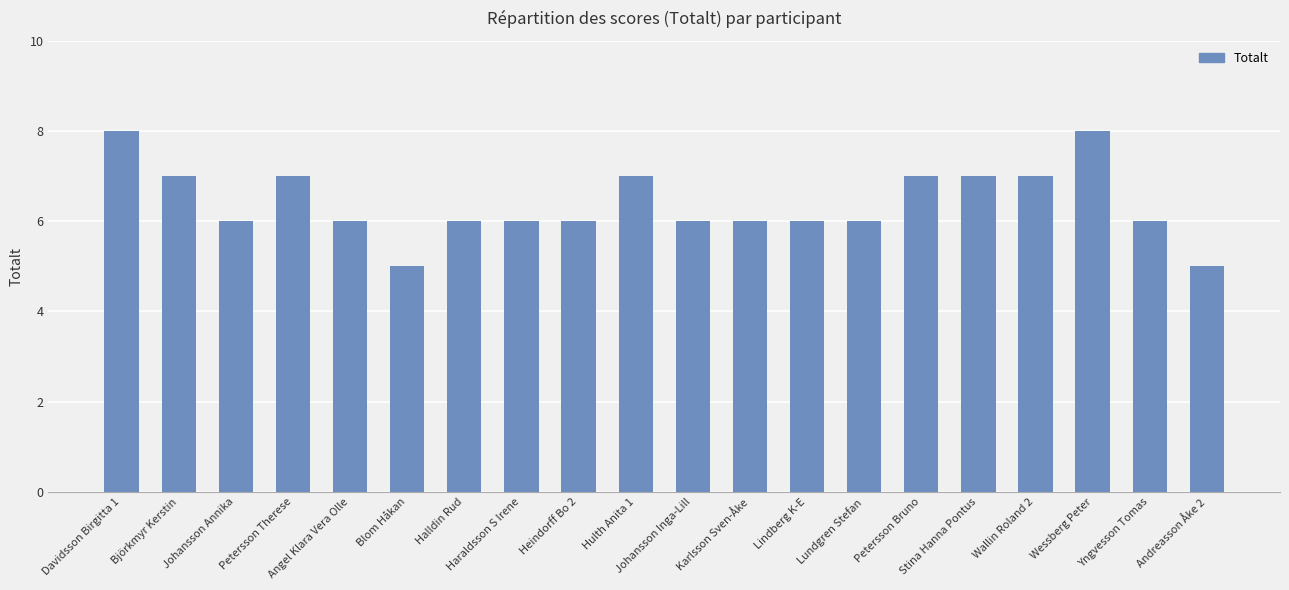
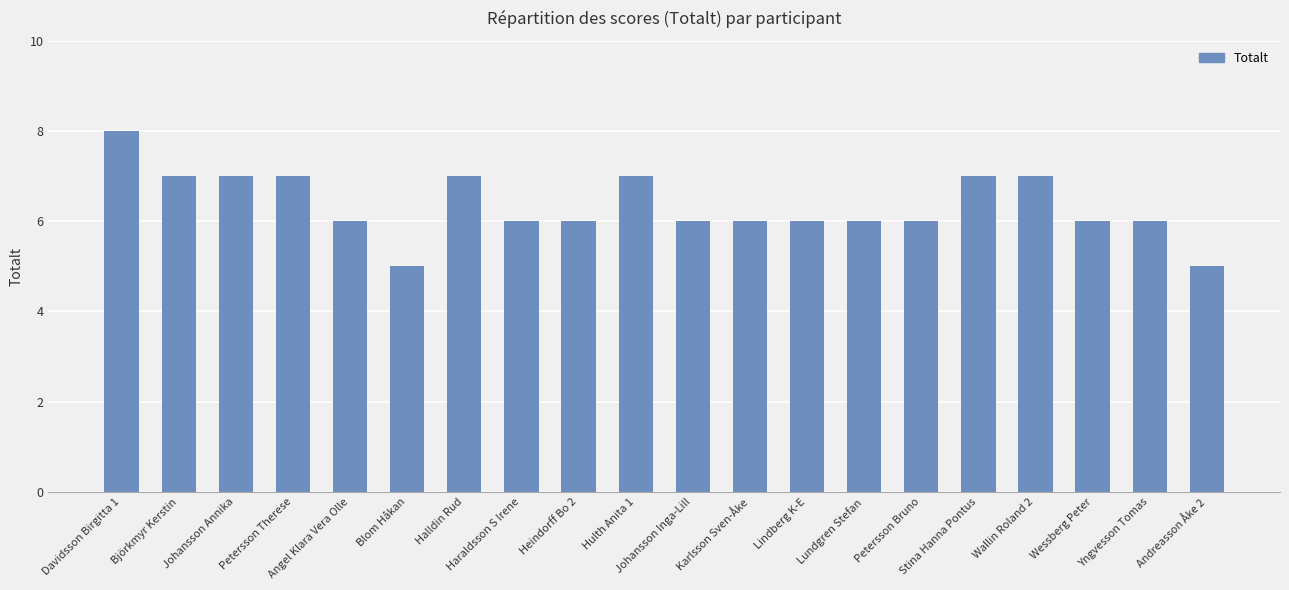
Johansson Annika: 6 -> 7
Halldin Rud: 6 -> 7
Petersson Bruno: 7 -> 6
Wessberg Peter: 8 -> 6
